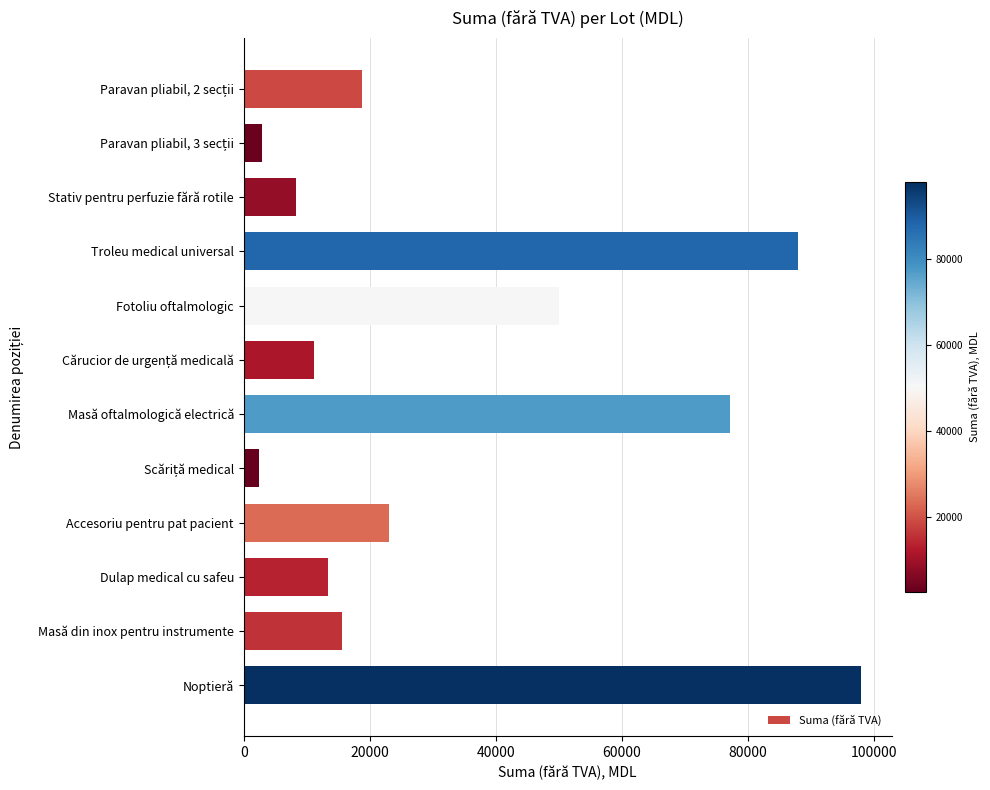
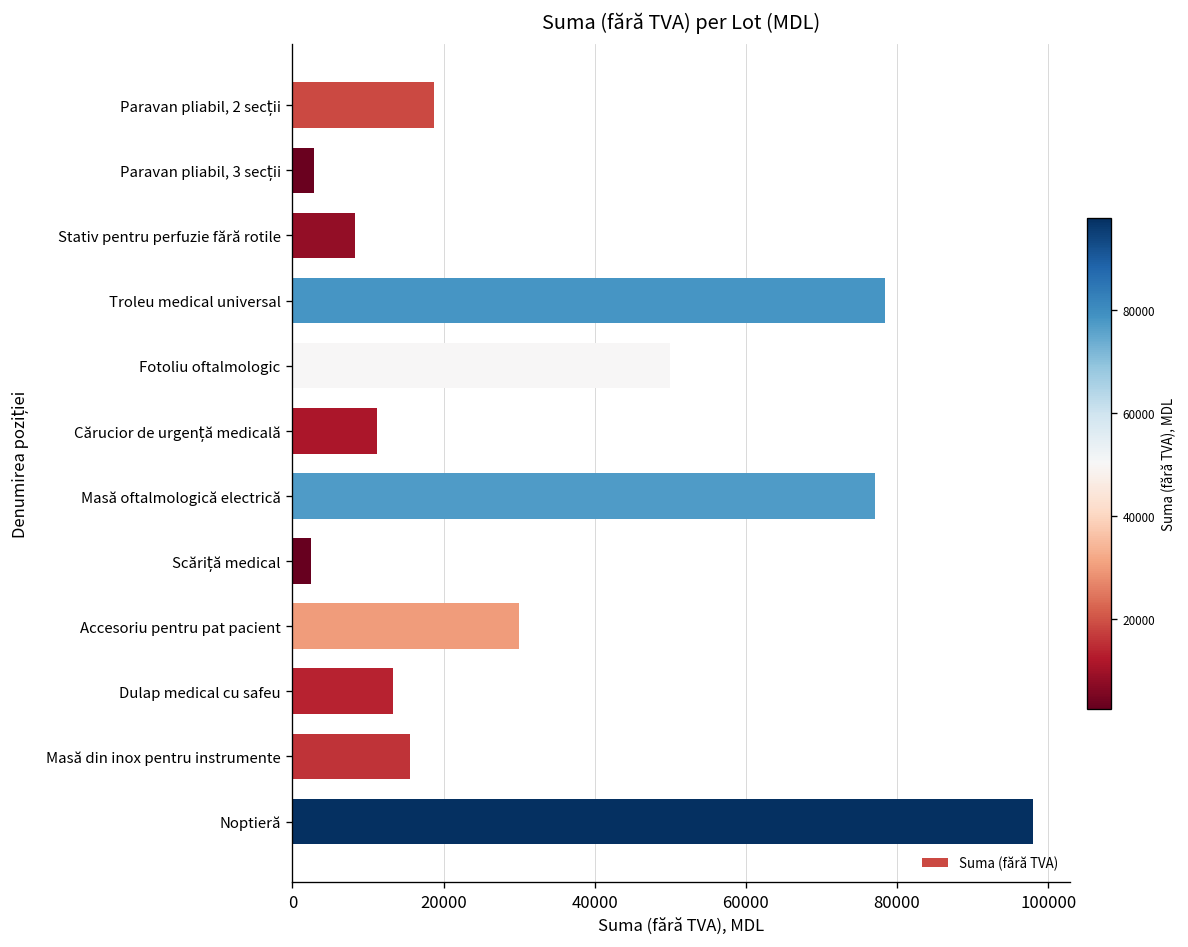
Troleu medical universal: 88000 -> 78000
Accesoriu pentru pat pacient: 23000 -> 30000
